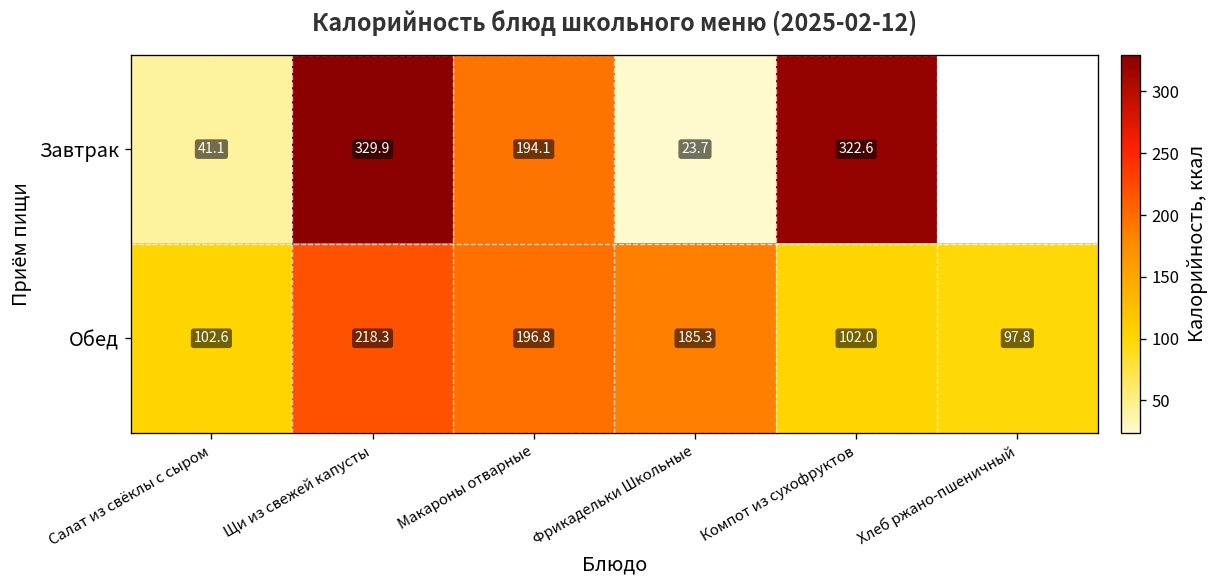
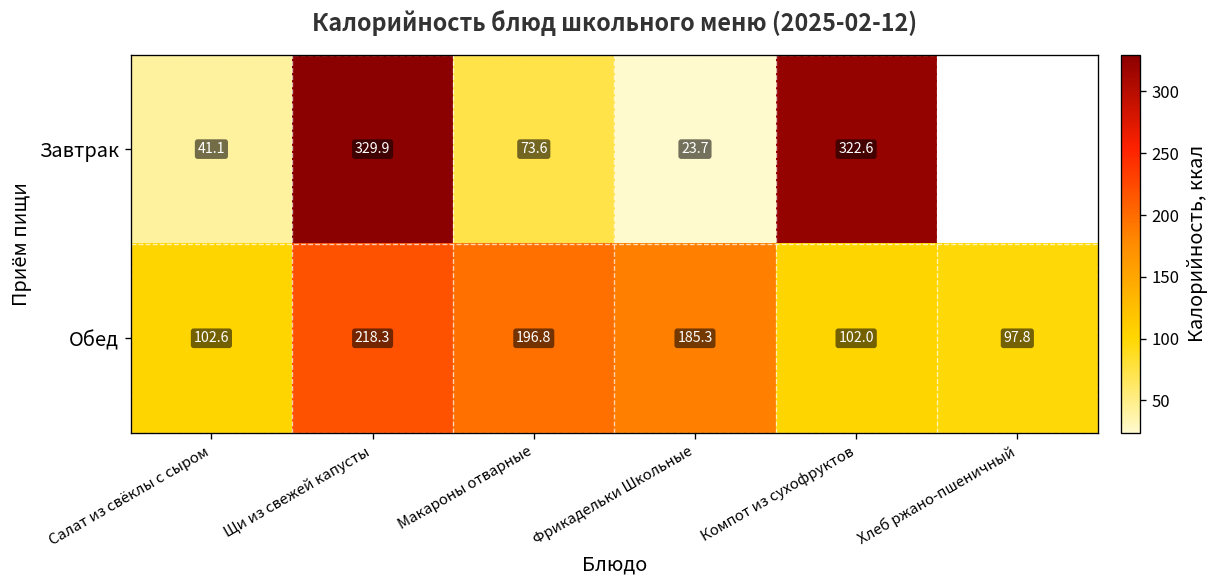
Завтрак, Макароны отварные: 194.1 -> 73.6
